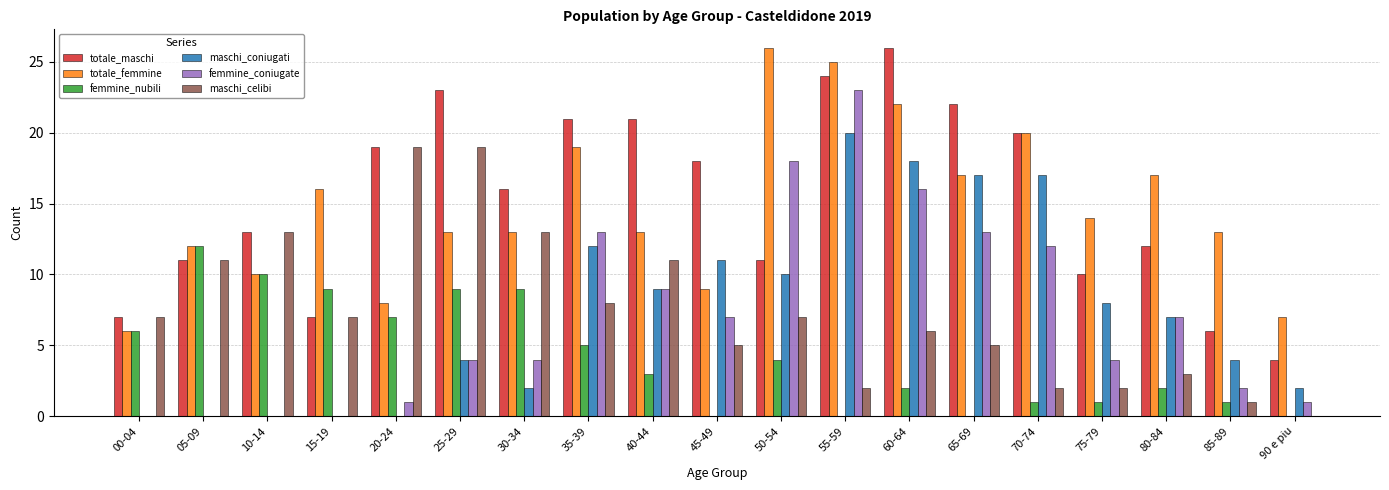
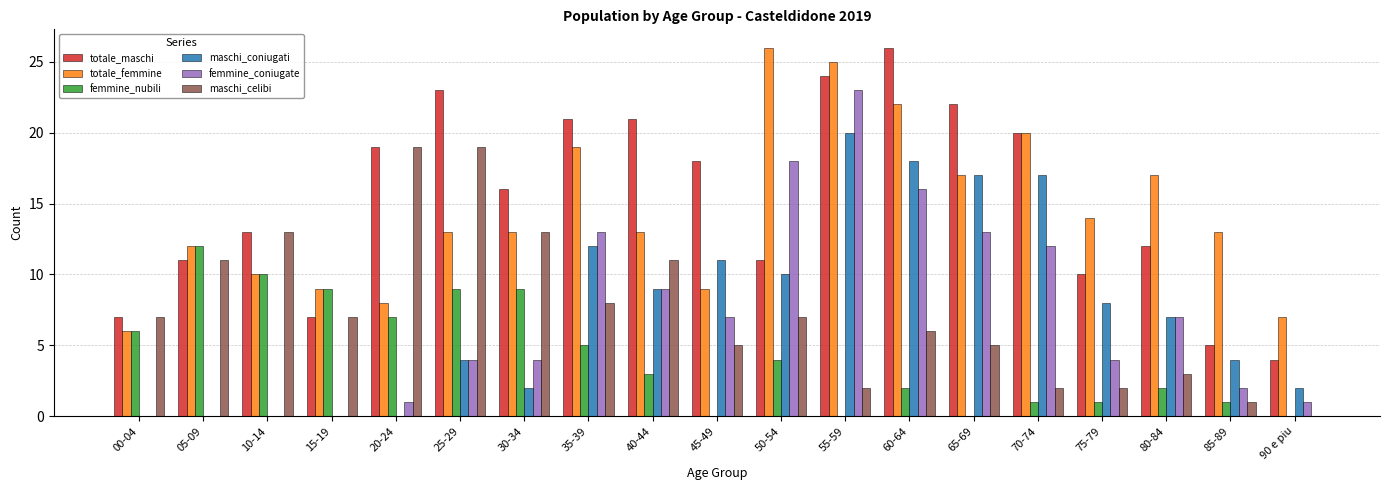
totale_femmine, 15-19: 16 -> 9
totale_maschi, 85-89: 6 -> 5
